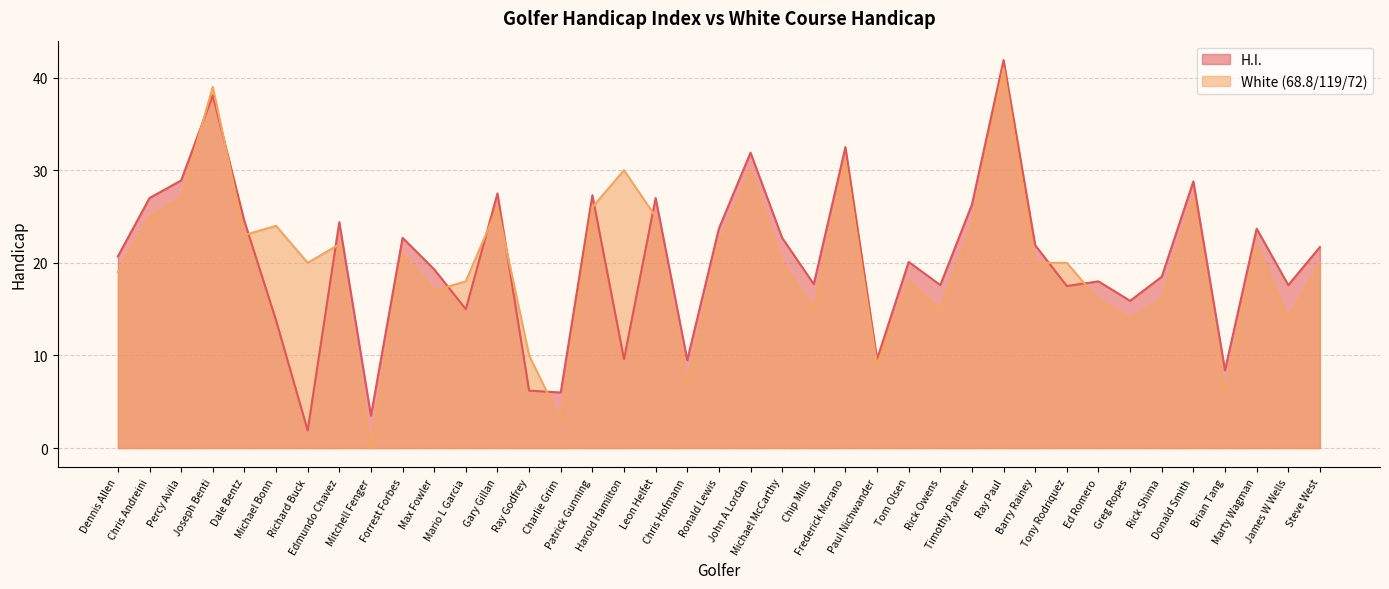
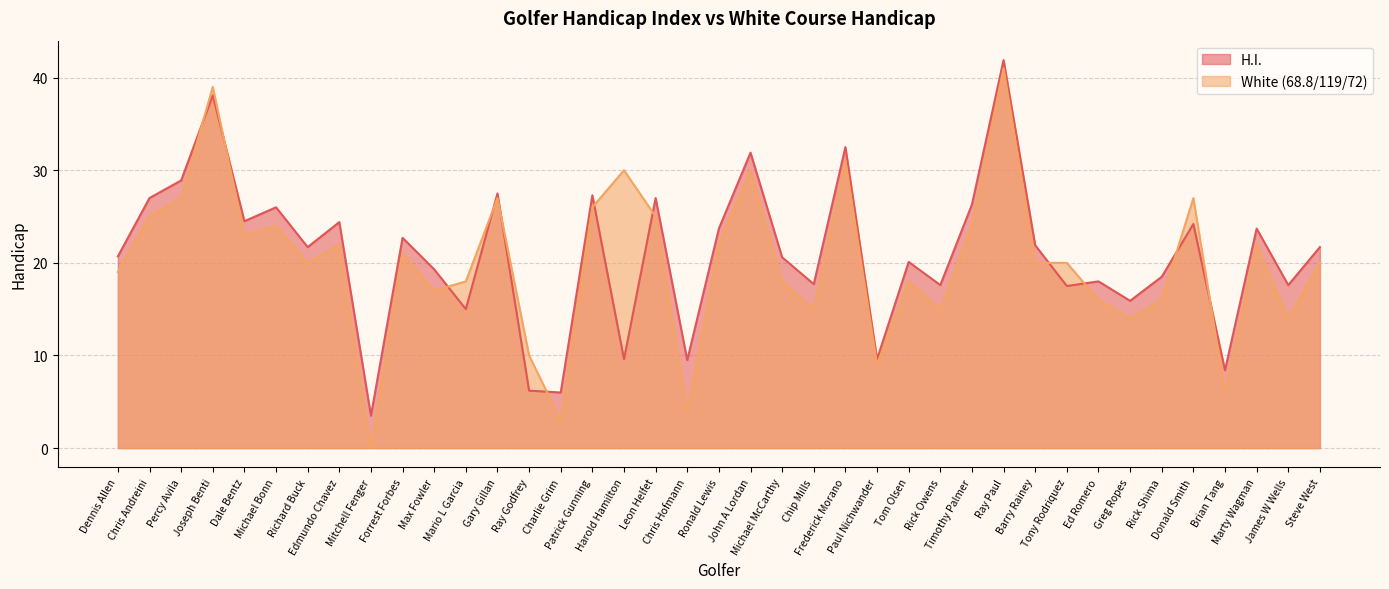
H.I., Michael Bonn: 14 -> 26
H.I., Richard Buck: 2 -> 22
White (68.8/119/72), Gary Gillan: 26 -> 27
White (68.8/119/72), Chris Hofmann: 7 -> 4
H.I., Michael McCarthy: 23 -> 21
White (68.8/119/72), Michael McCarthy: 20 -> 18
H.I., Donald Smith: 29 -> 24
